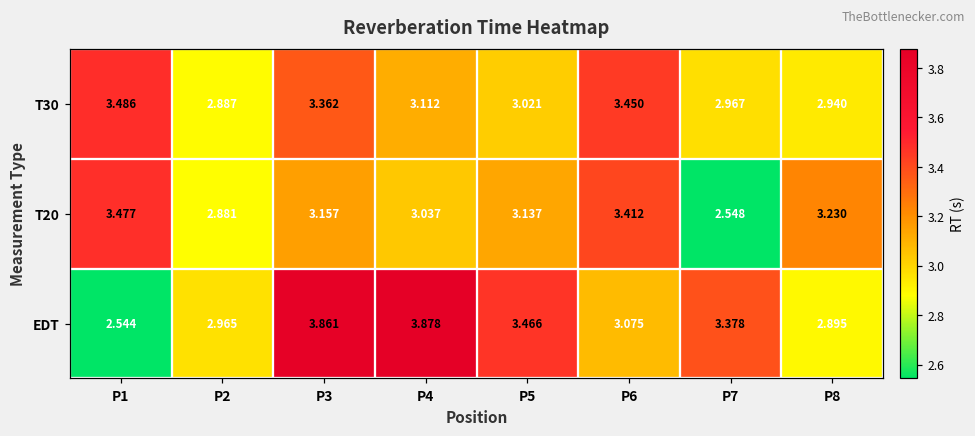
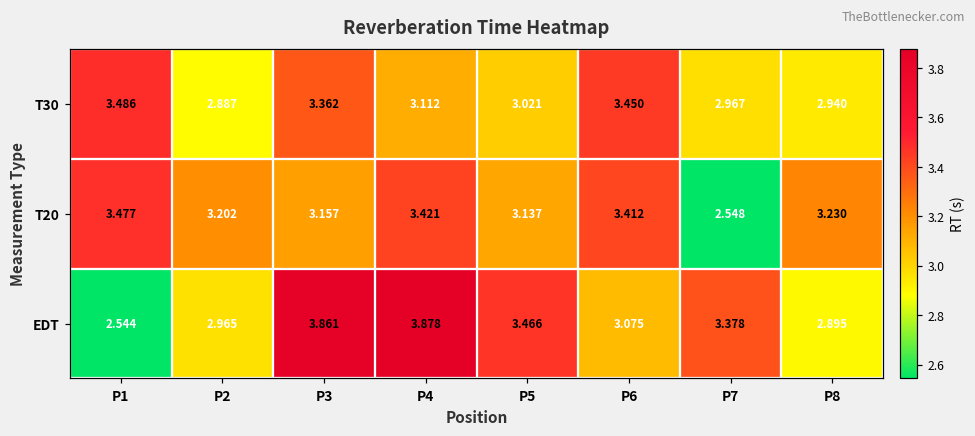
T20, P2: 2.881 -> 3.202
T20, P4: 3.037 -> 3.421
